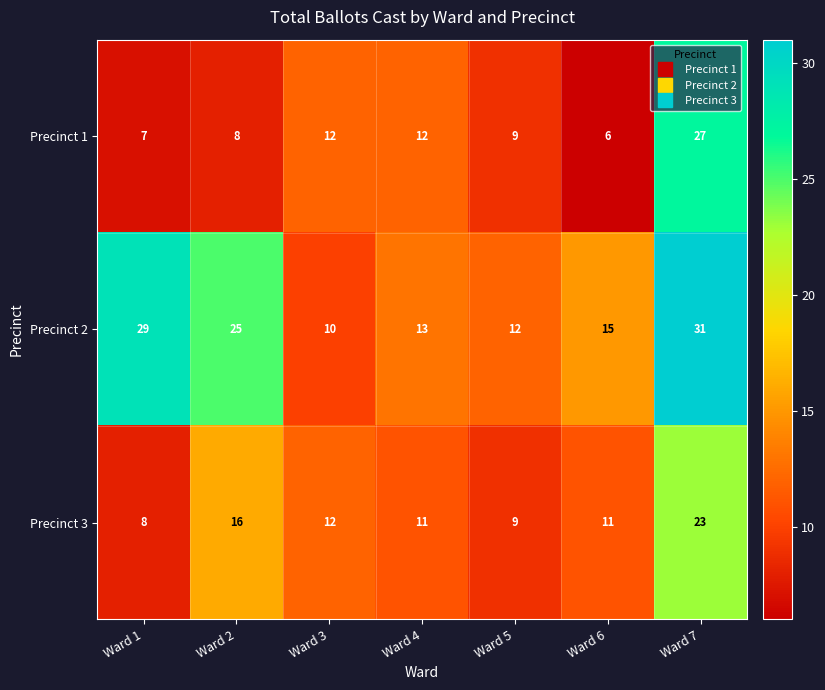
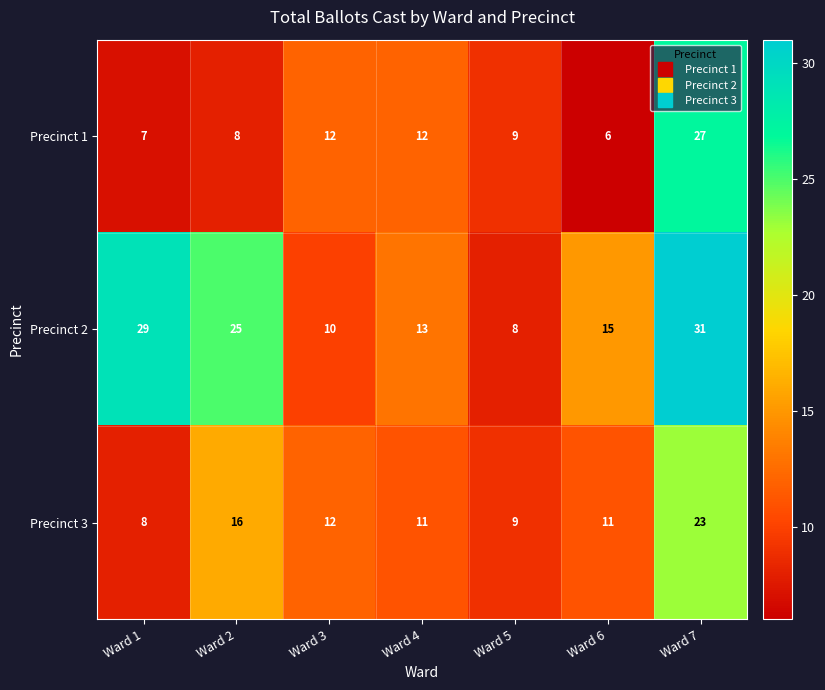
Precinct 2, Ward 5: 12 -> 8
